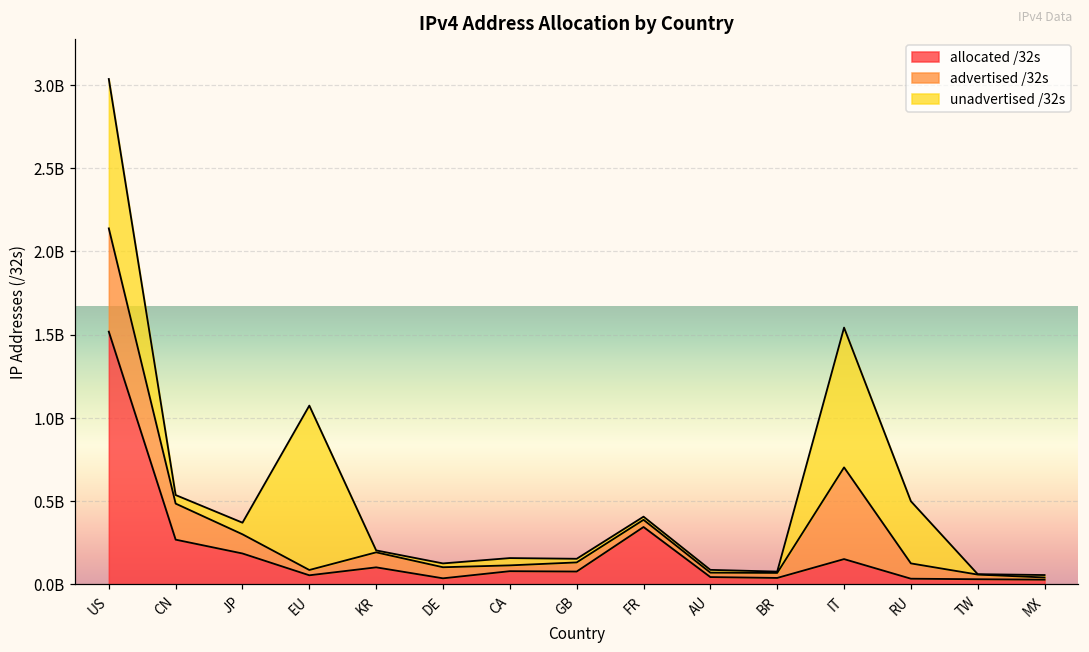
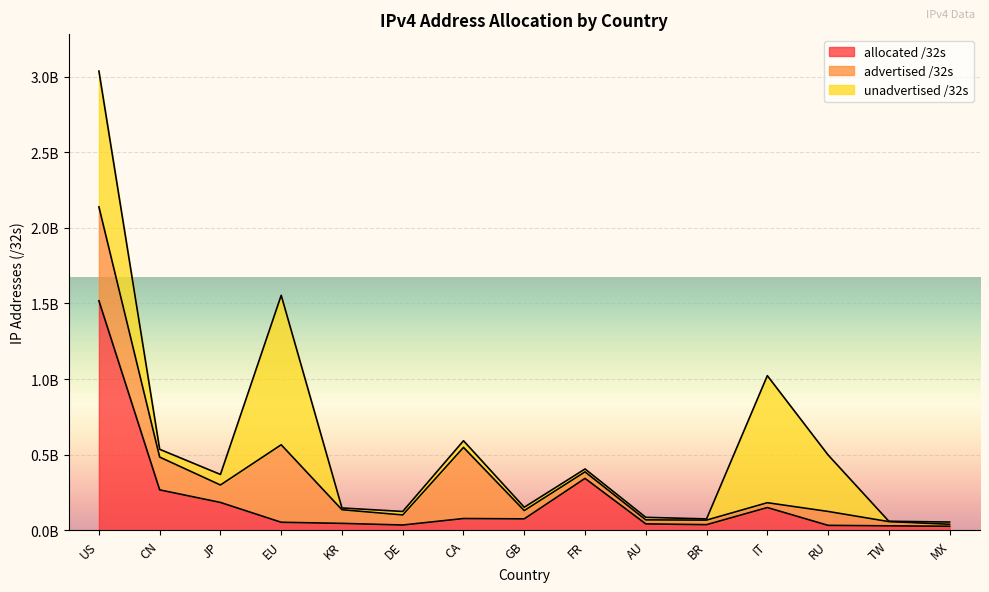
advertised /32s, EU: 30000000 -> 510000000
allocated /32s, KR: 100000000 -> 50000000
advertised /32s, CA: 30000000 -> 470000000
advertised /32s, IT: 550000000 -> 30000000
